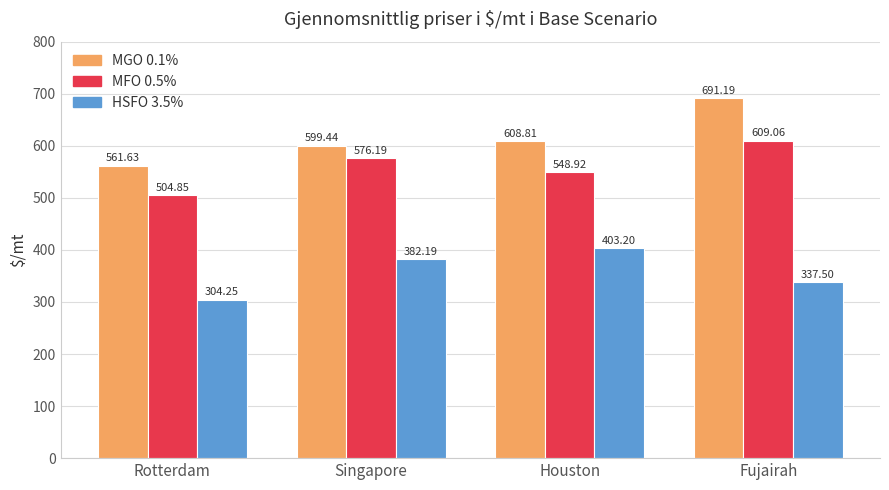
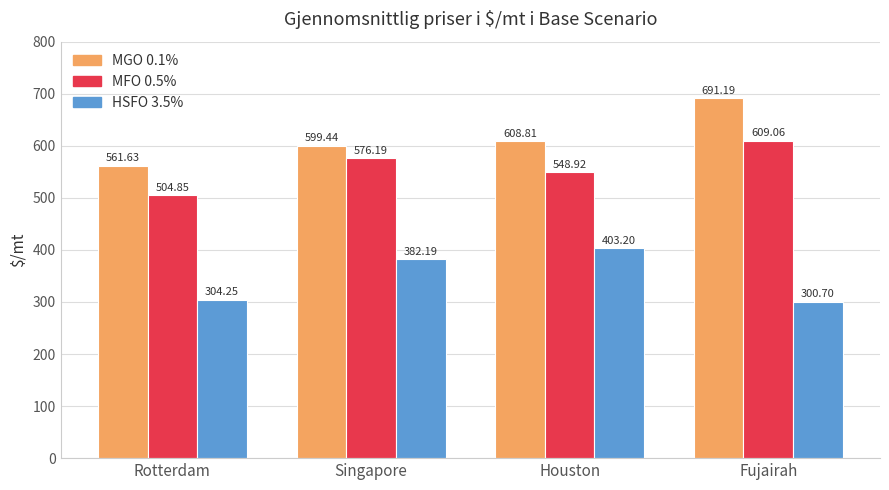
HSFO 3.5%, Fujairah: 337.50 -> 300.70
